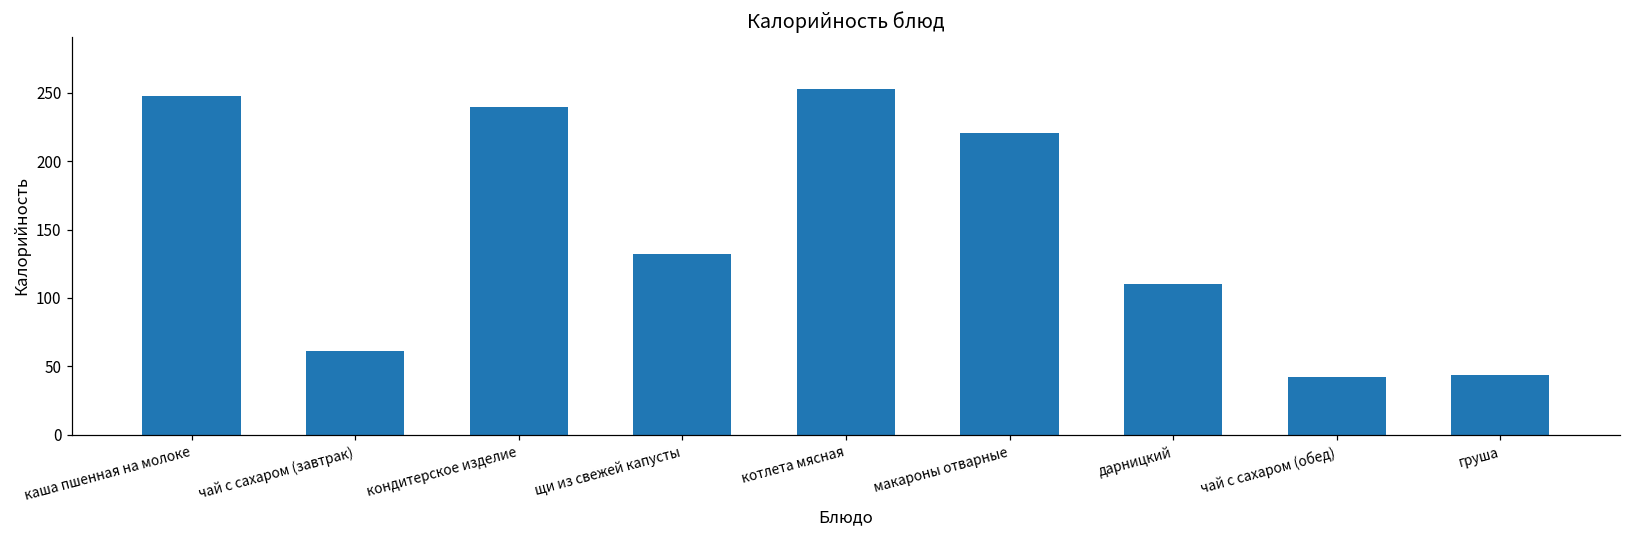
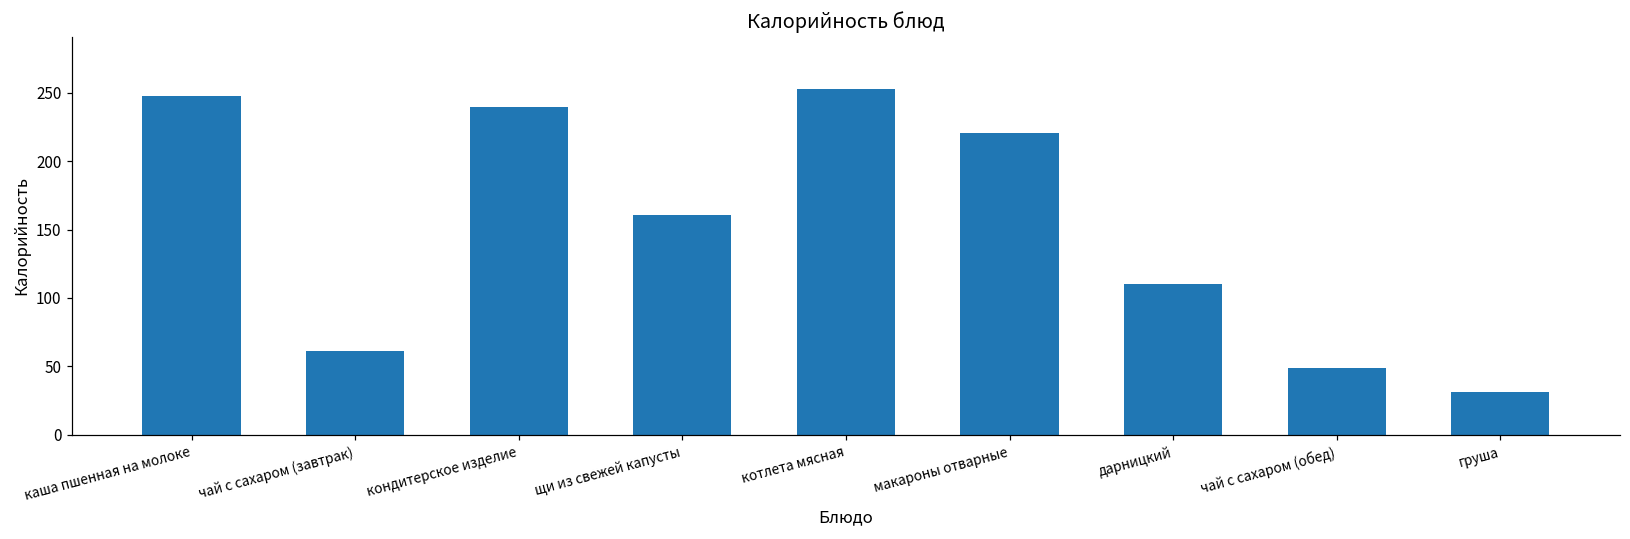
щи из свежей капусты: 132 -> 161
чай с сахаром (обед): 42 -> 49
груша: 44 -> 31
